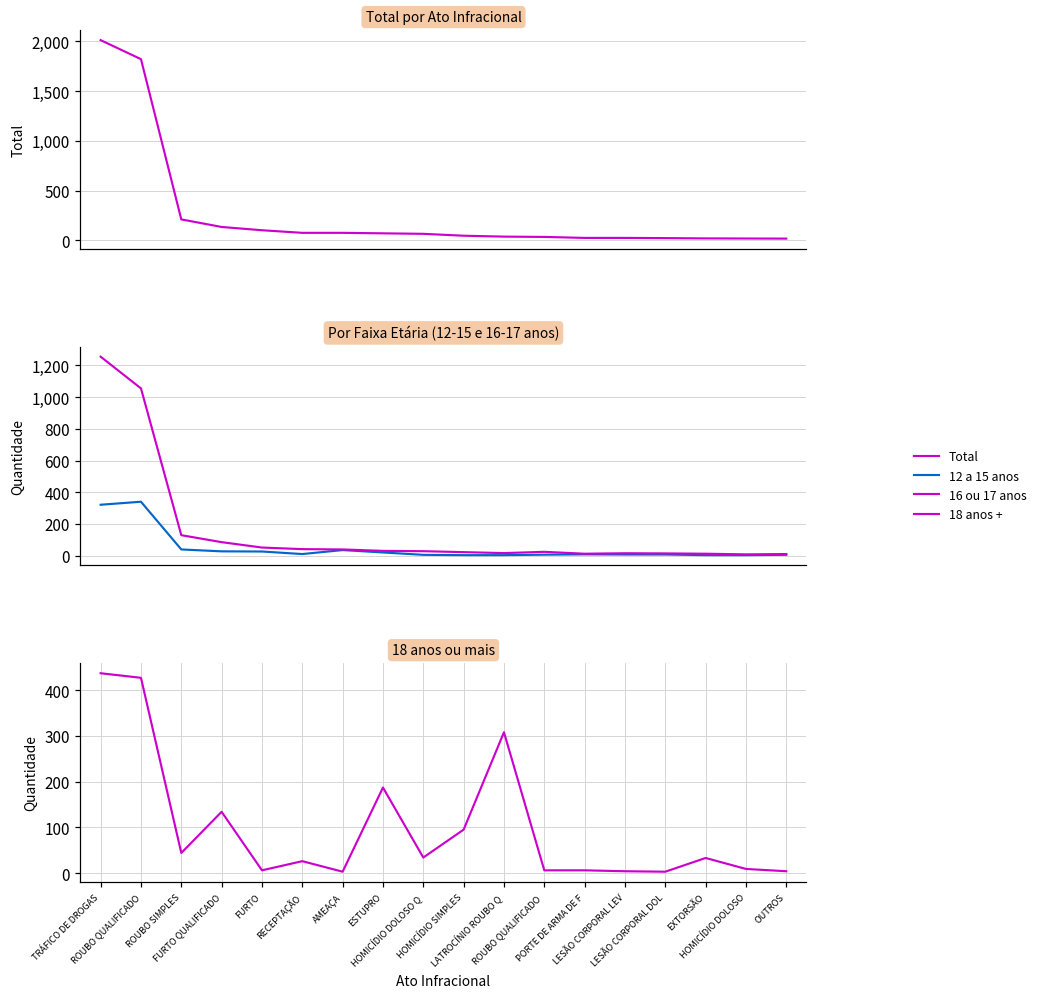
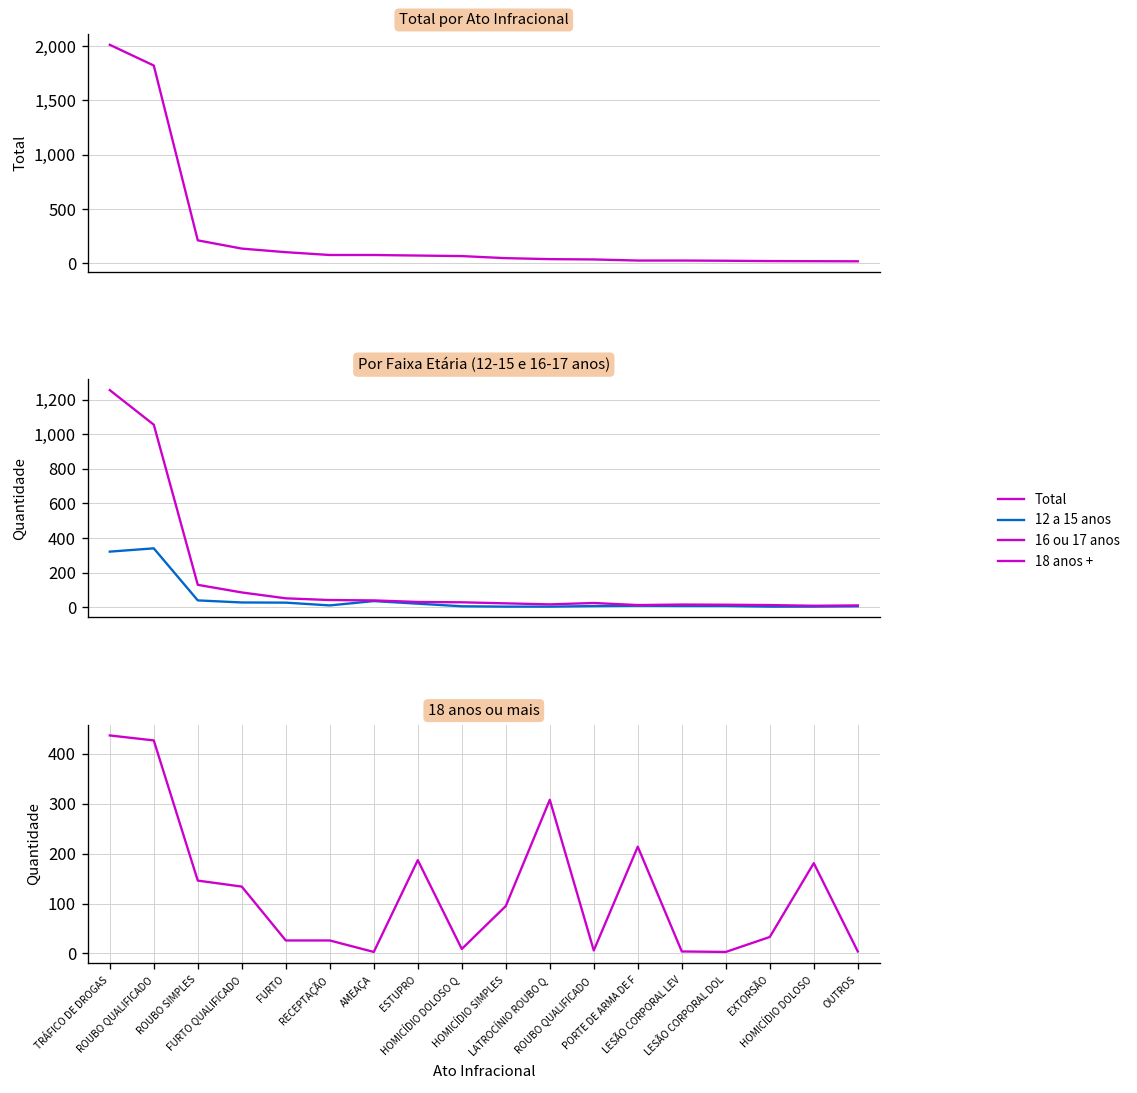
18 anos ou mais, ROUBO SIMPLES: 40 -> 150
18 anos ou mais, FURTO: 10 -> 30
18 anos ou mais, HOMICÍDIO DOLOSO Q: 30 -> 10
18 anos ou mais, PORTE DE ARMA DE F: 10 -> 210
18 anos ou mais, HOMICÍDIO DOLOSO: 10 -> 180
